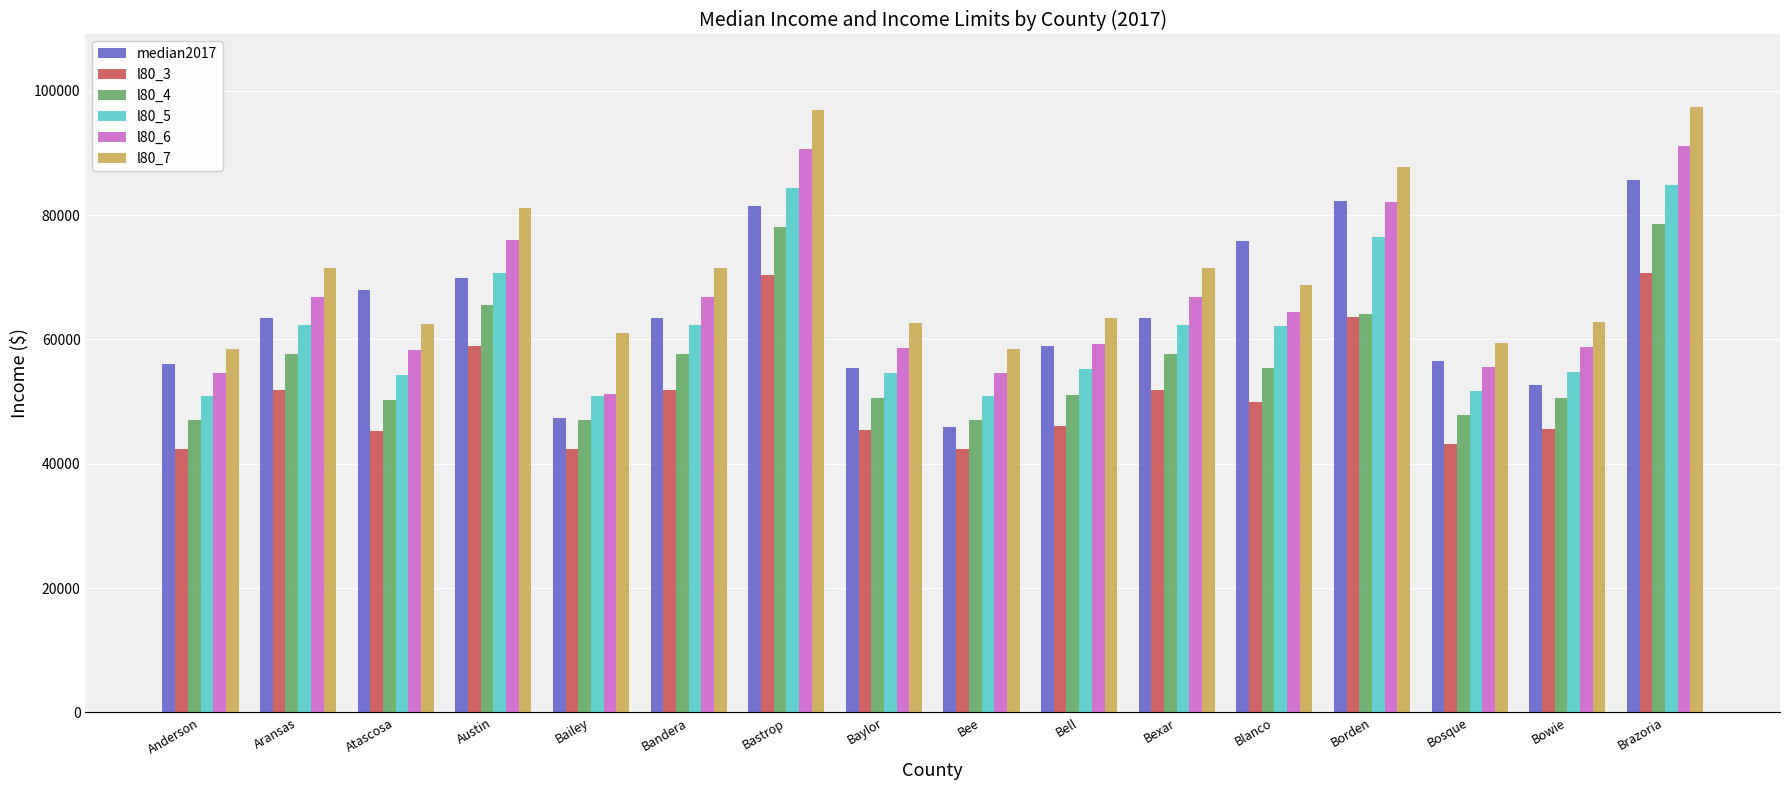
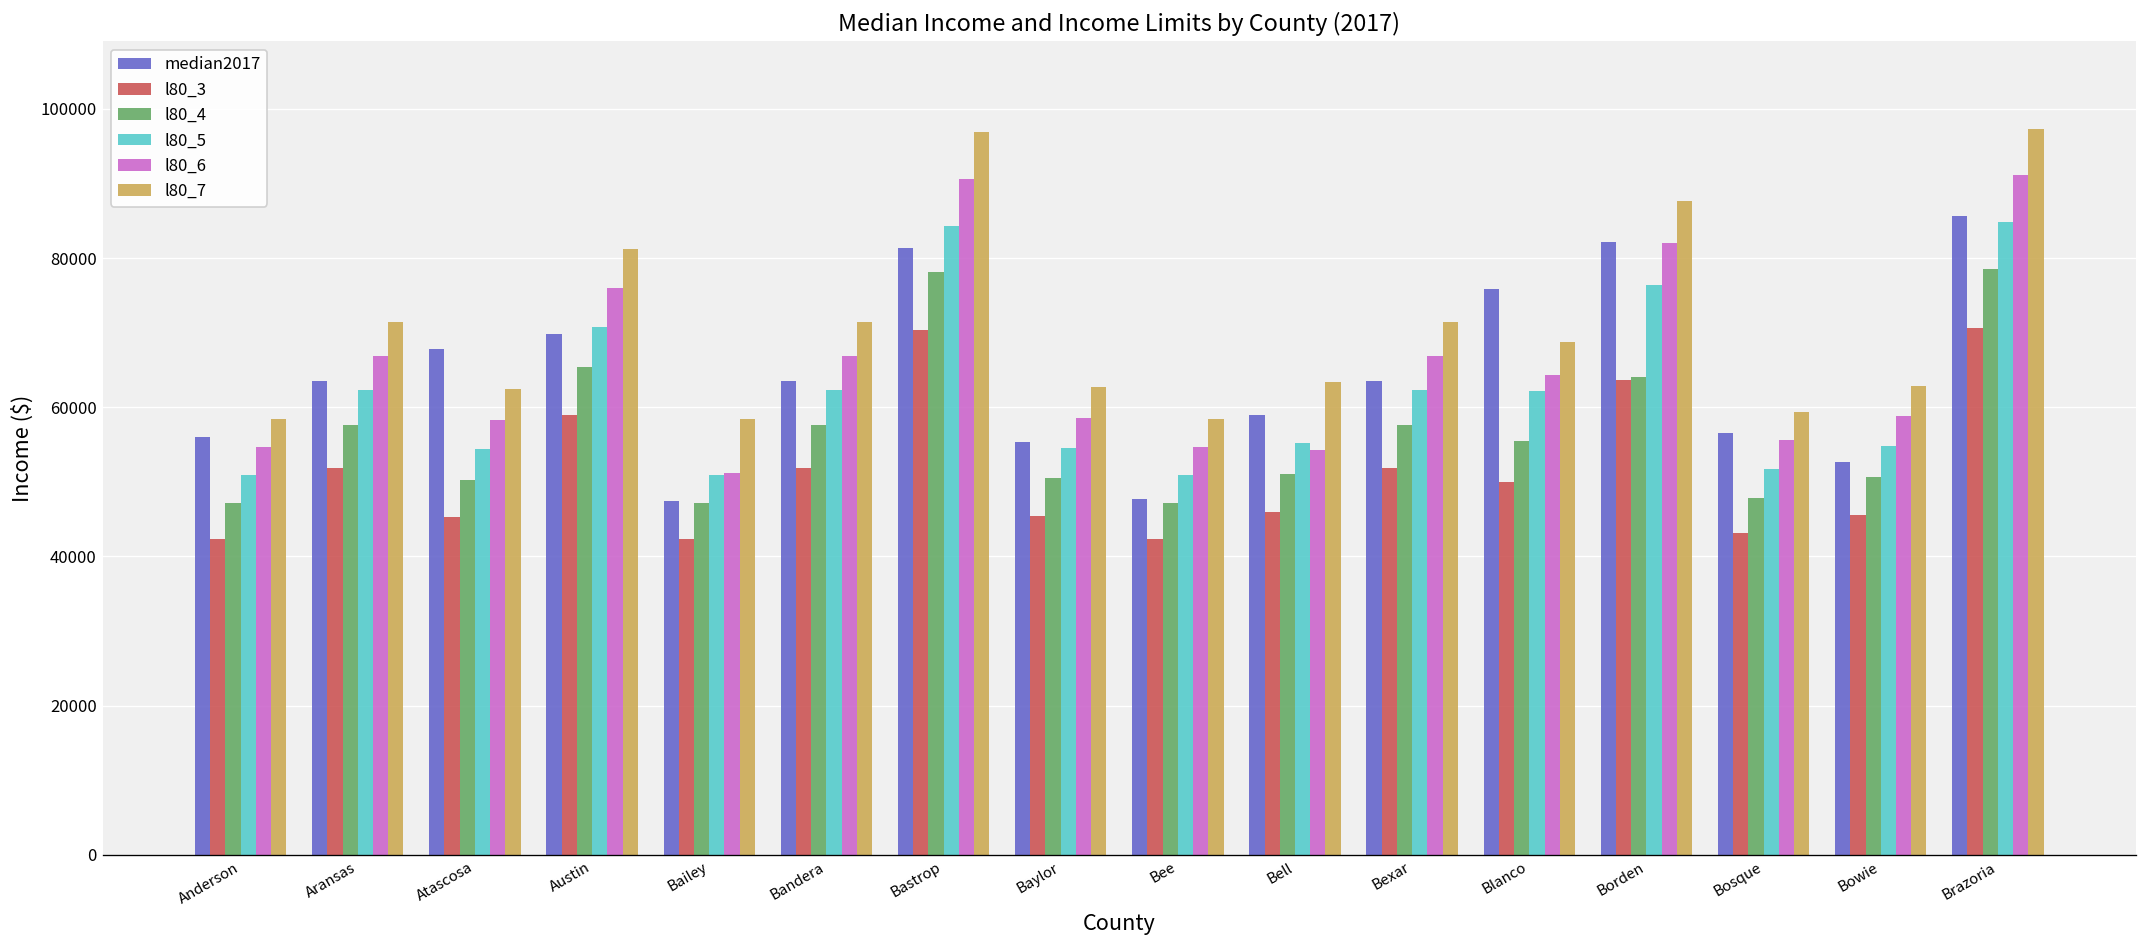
l80_7, Bailey: 61000 -> 58000
median2017, Bee: 46000 -> 48000
l80_6, Bell: 59000 -> 54000
